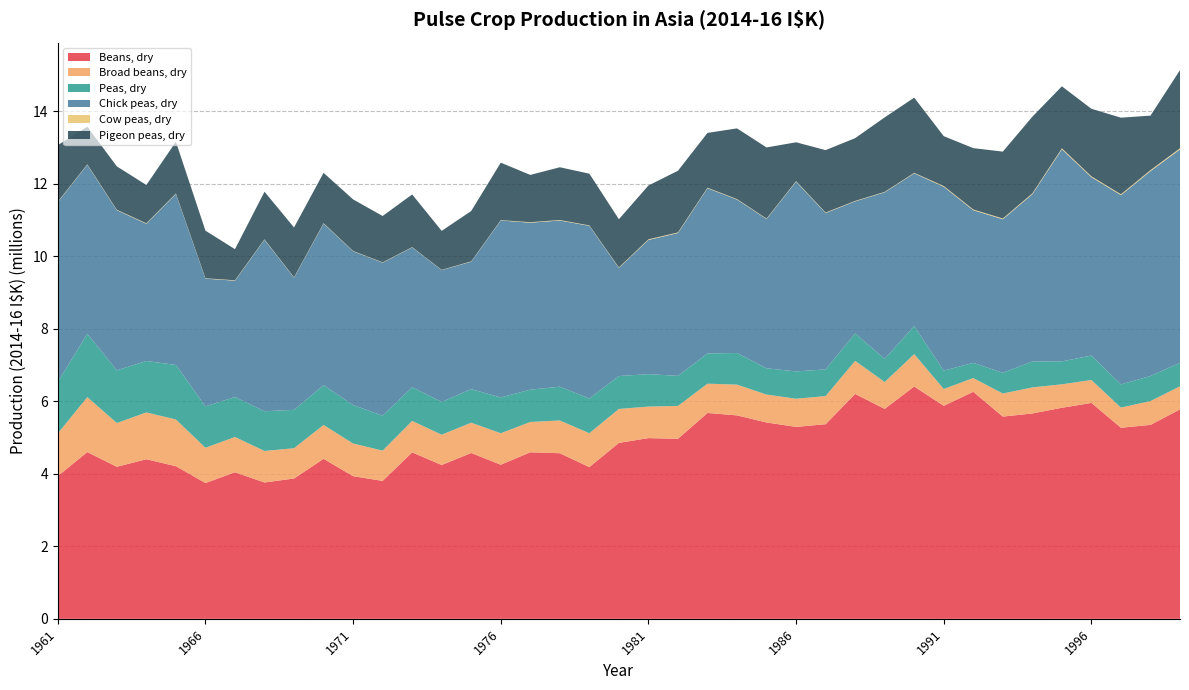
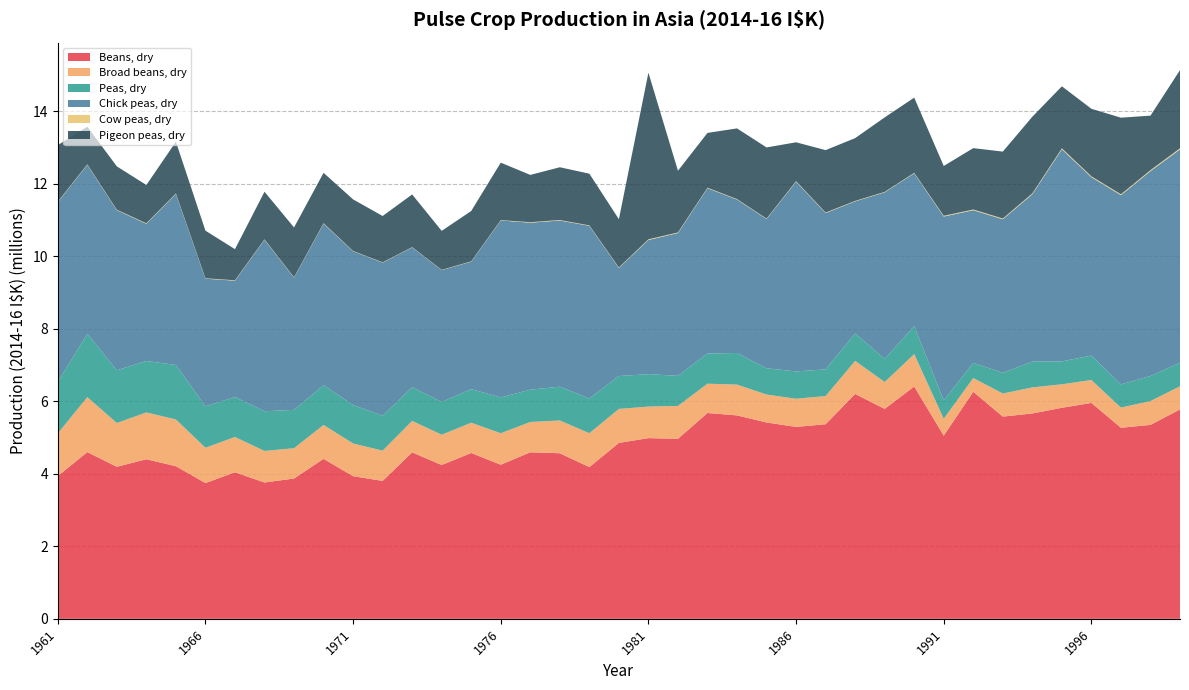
Pigeon peas, dry, 1981: 1.5 -> 4.6
Beans, dry, 1991: 5.9 -> 5.1
